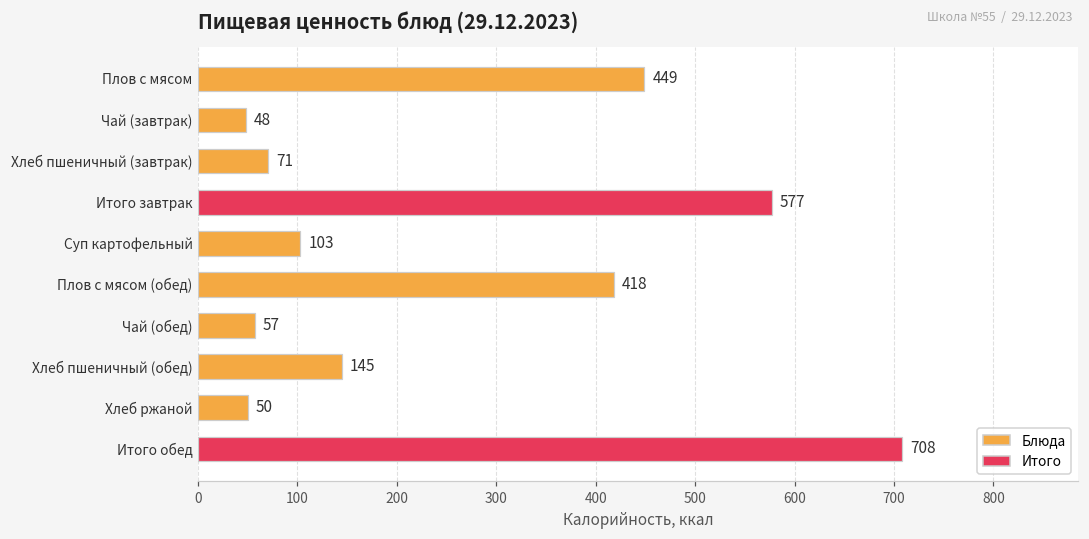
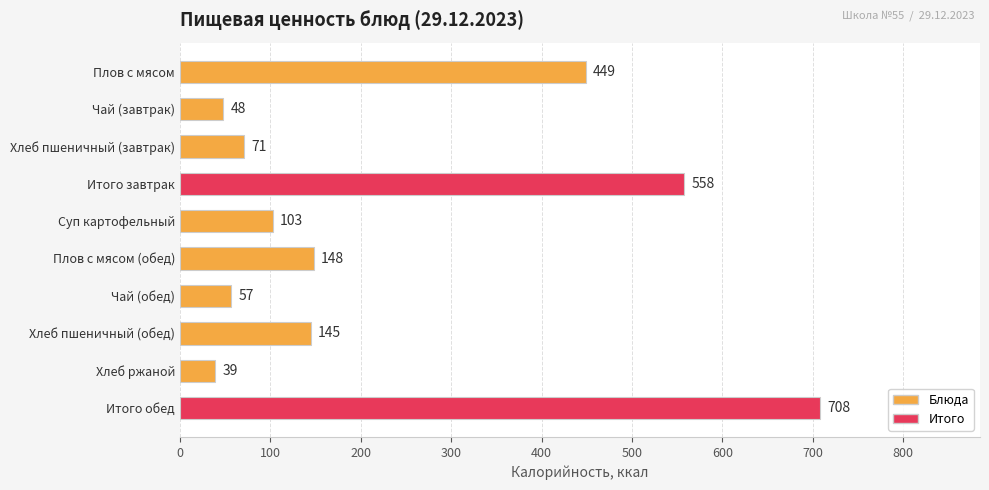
Итого завтрак: 577 -> 558
Плов с мясом (обед): 418 -> 148
Хлеб ржаной: 50 -> 39
